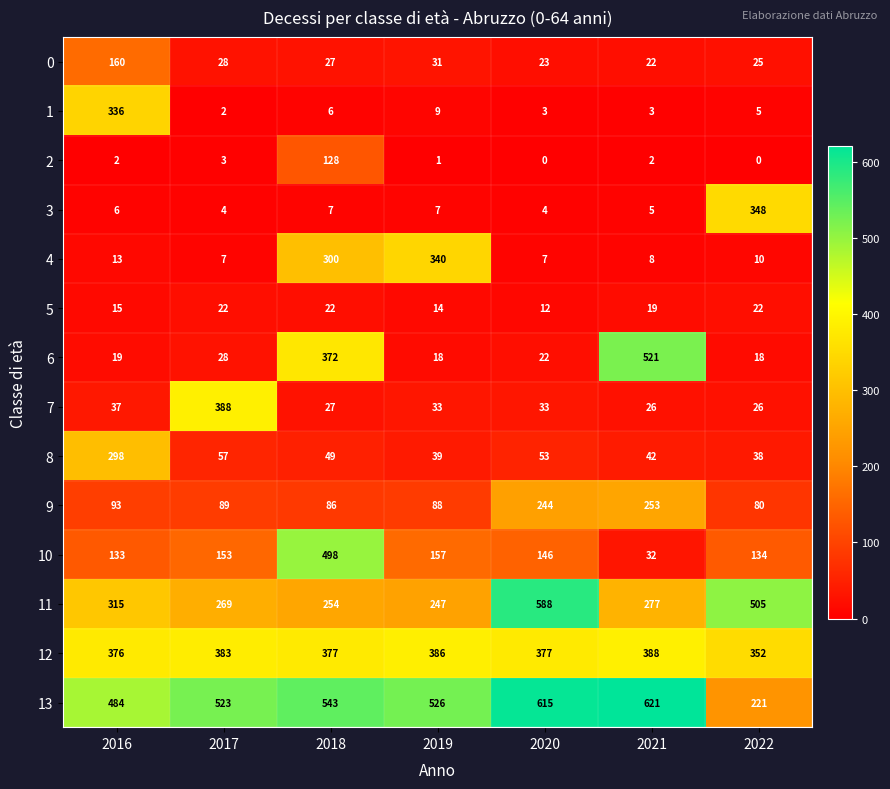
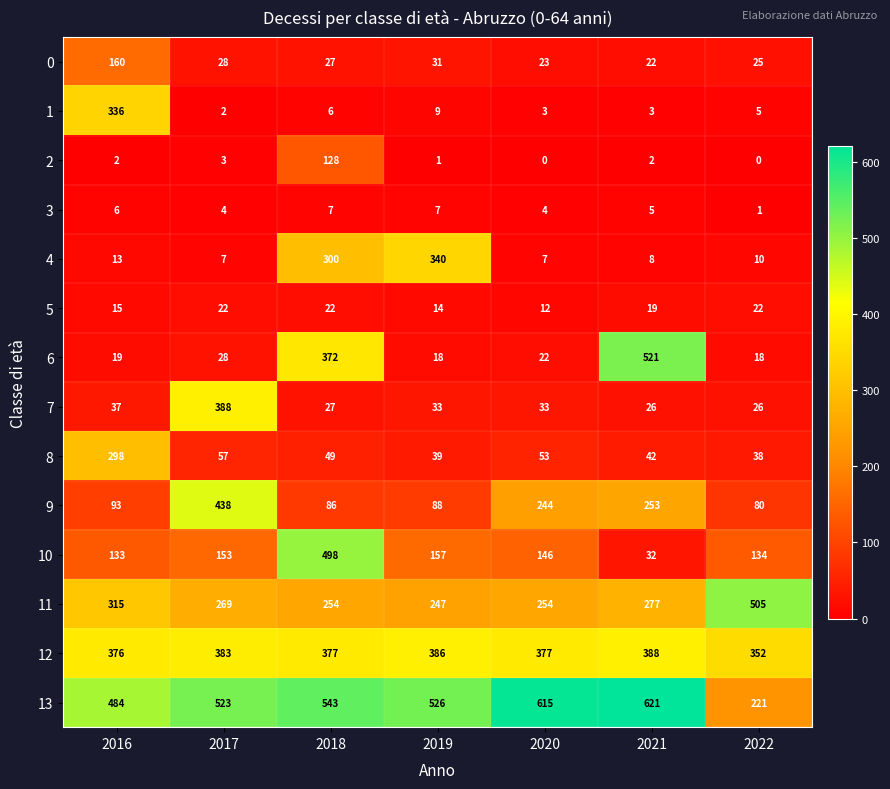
3, 2022: 348 -> 1
9, 2017: 89 -> 438
11, 2020: 588 -> 254
